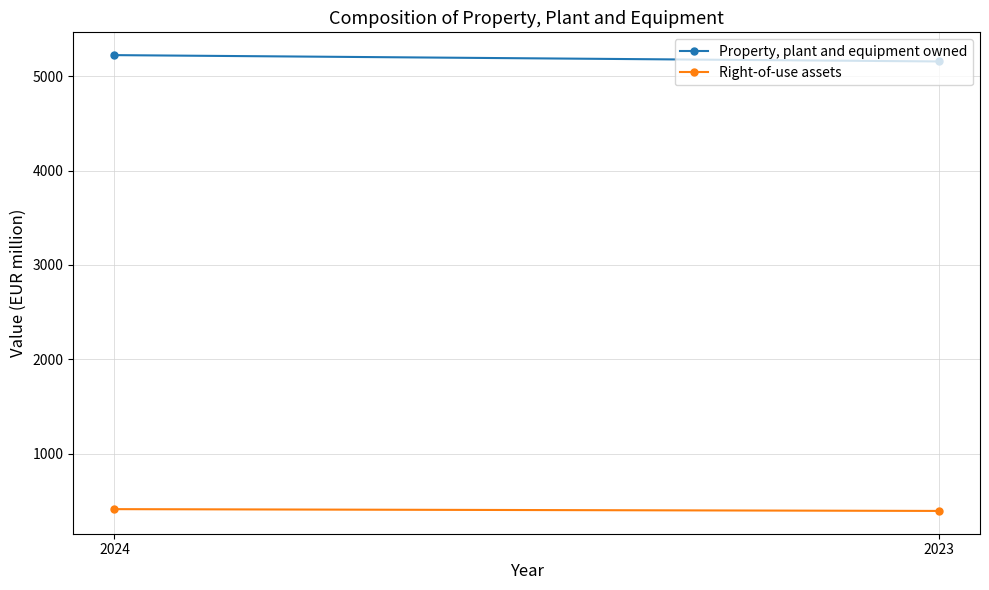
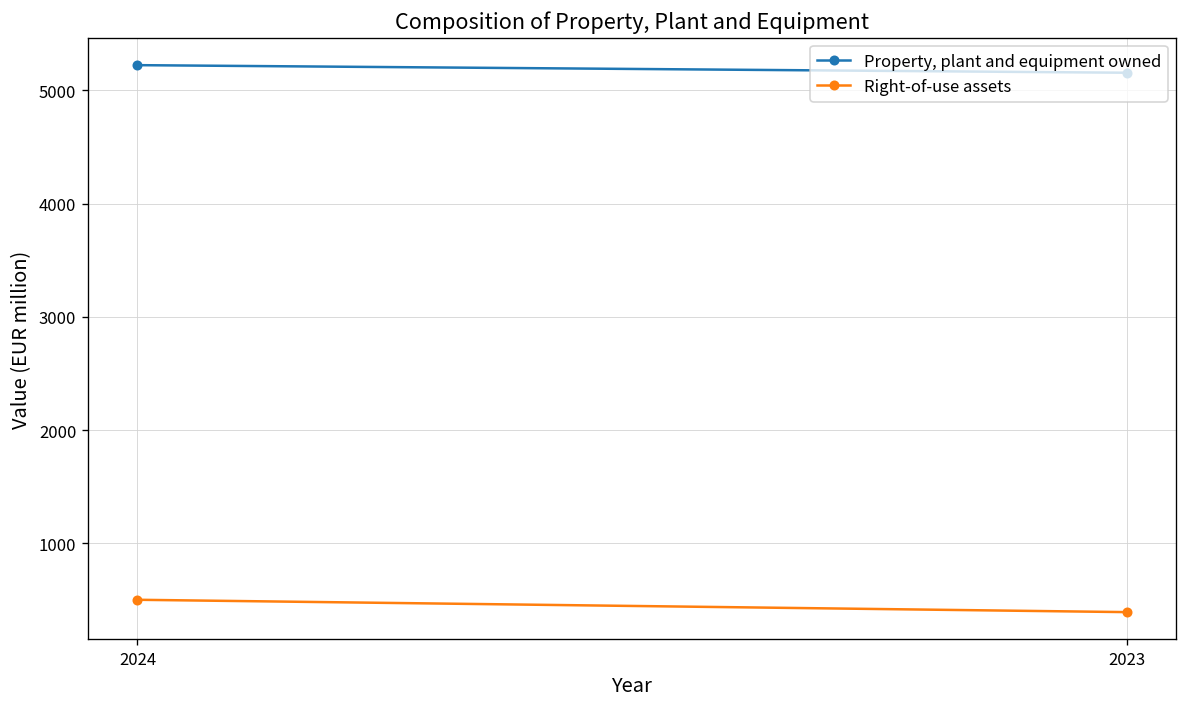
Right-of-use assets, 2024: 400 -> 500
